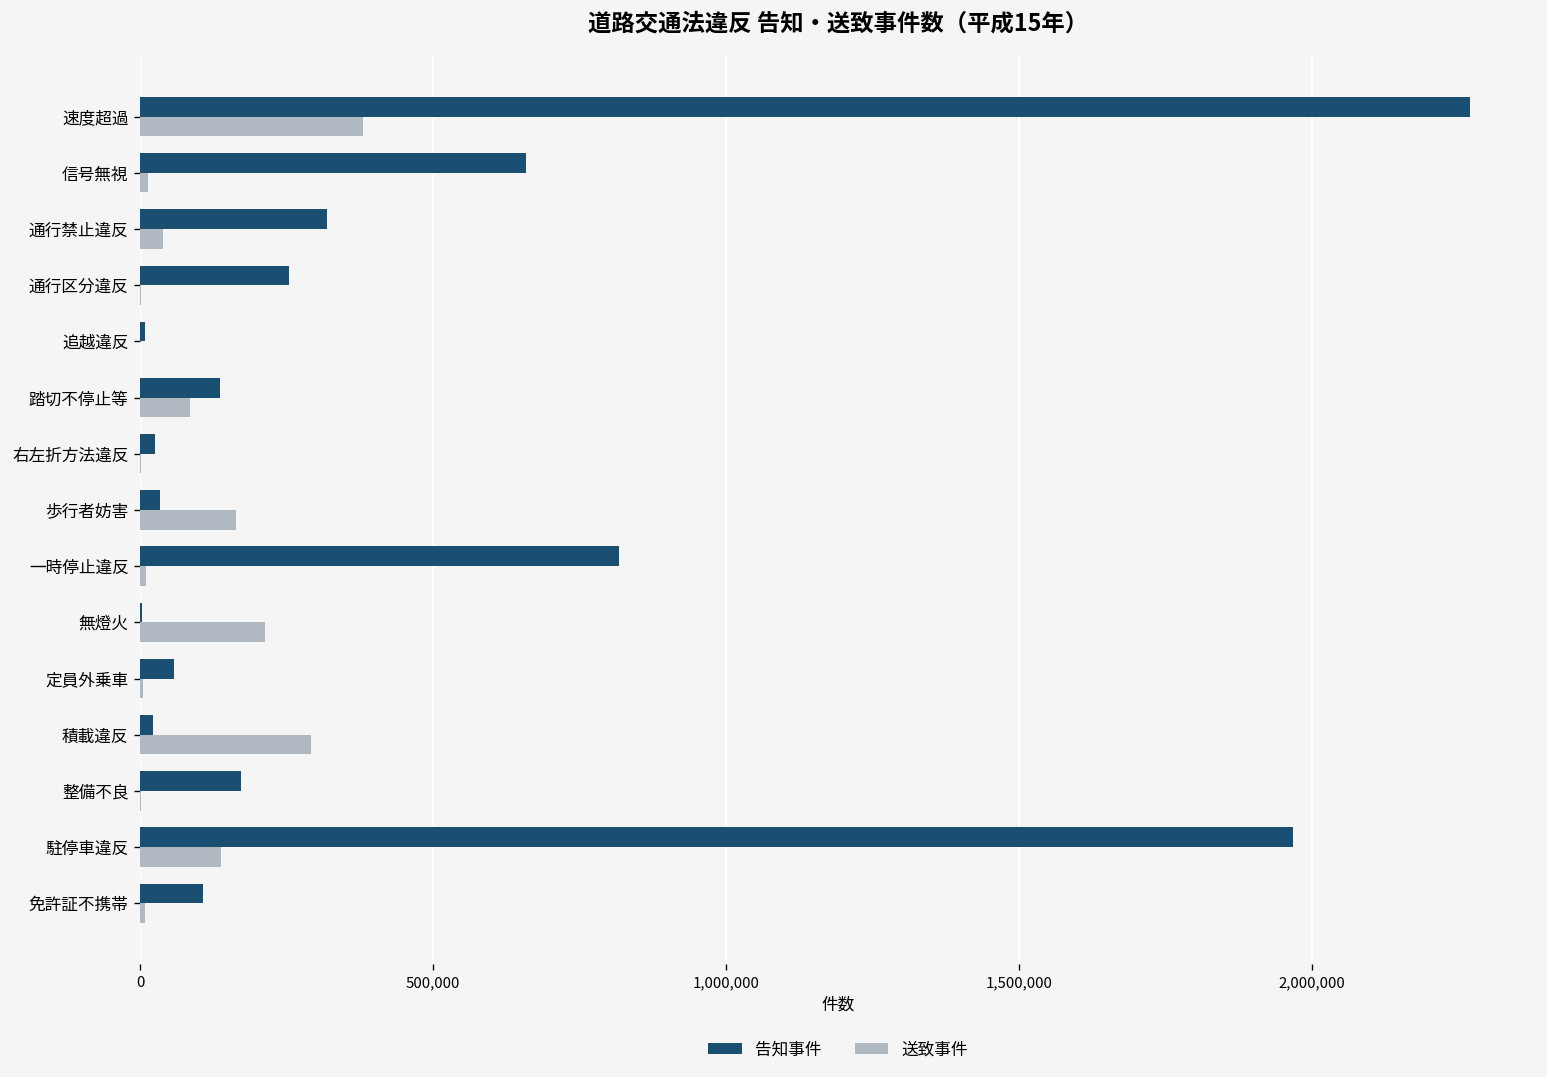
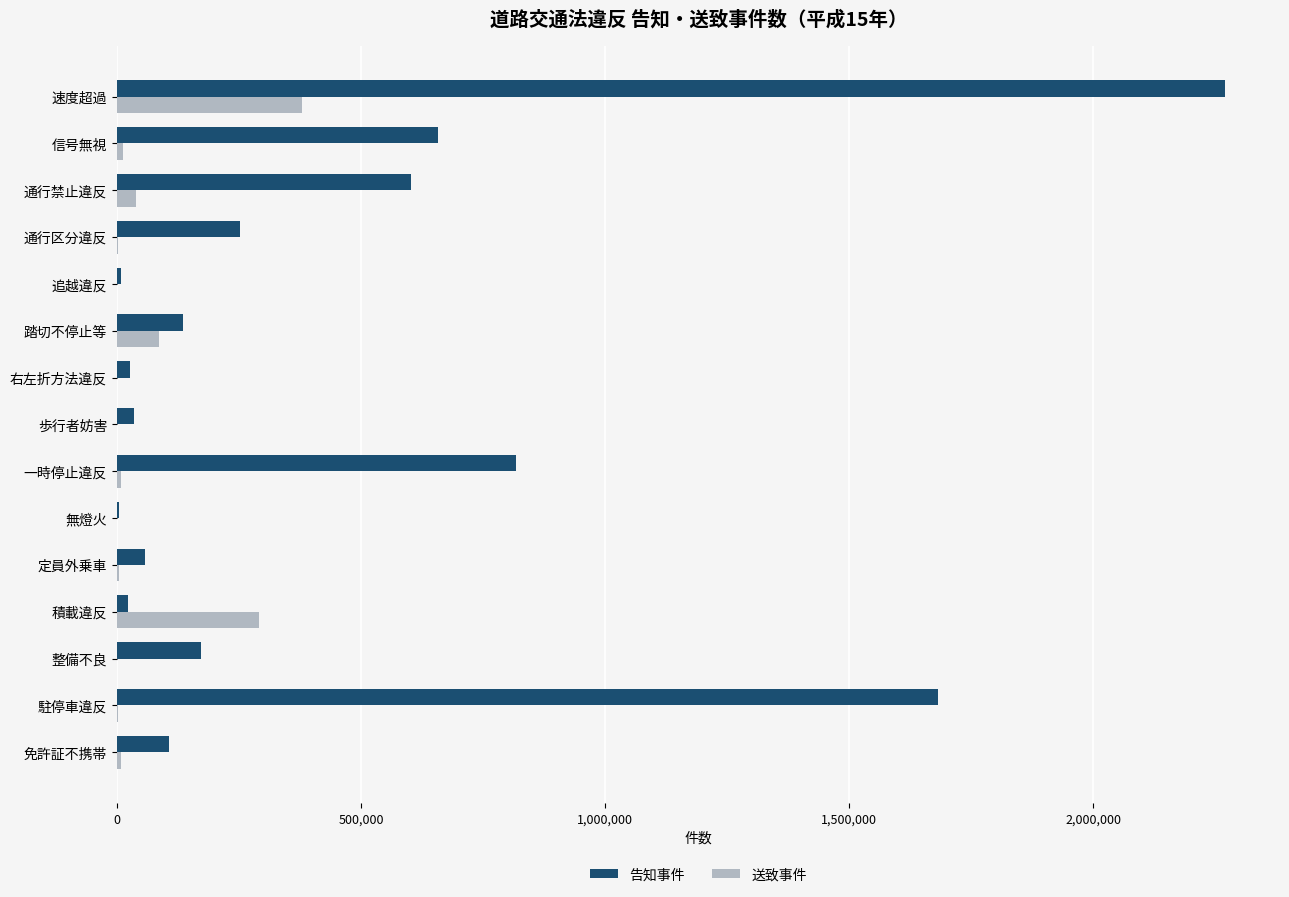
告知事件, 通行禁止違反: 320,000 -> 600,000
送致事件, 歩行者妨害: 160,000 -> 0
送致事件, 無燈火: 210,000 -> 0
告知事件, 駐停車違反: 1,970,000 -> 1,680,000
送致事件, 駐停車違反: 140,000 -> 0
